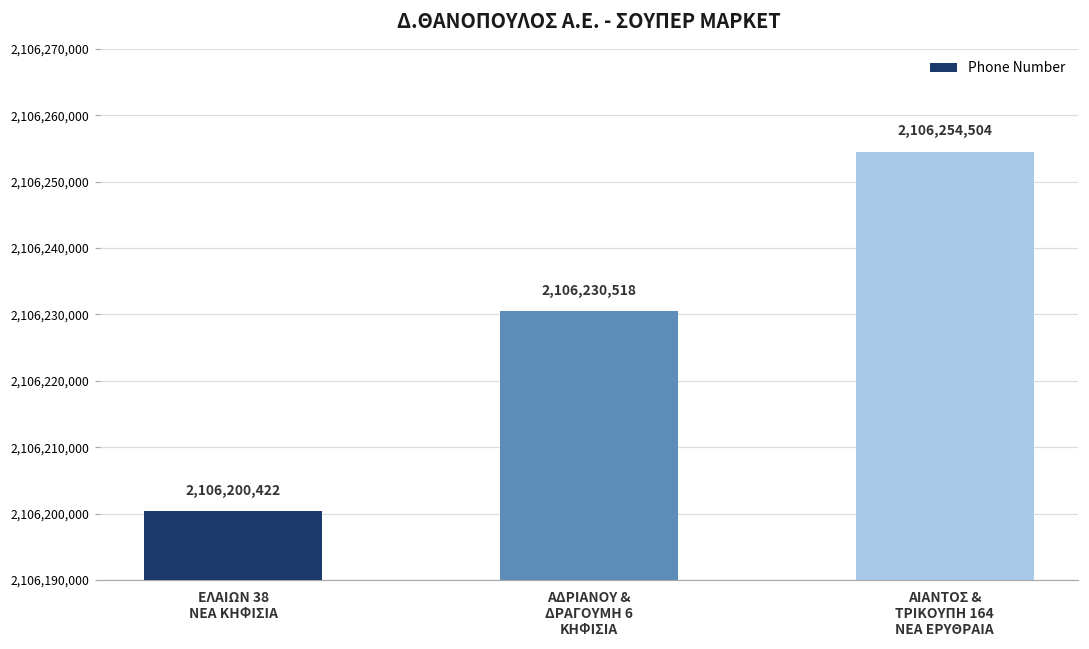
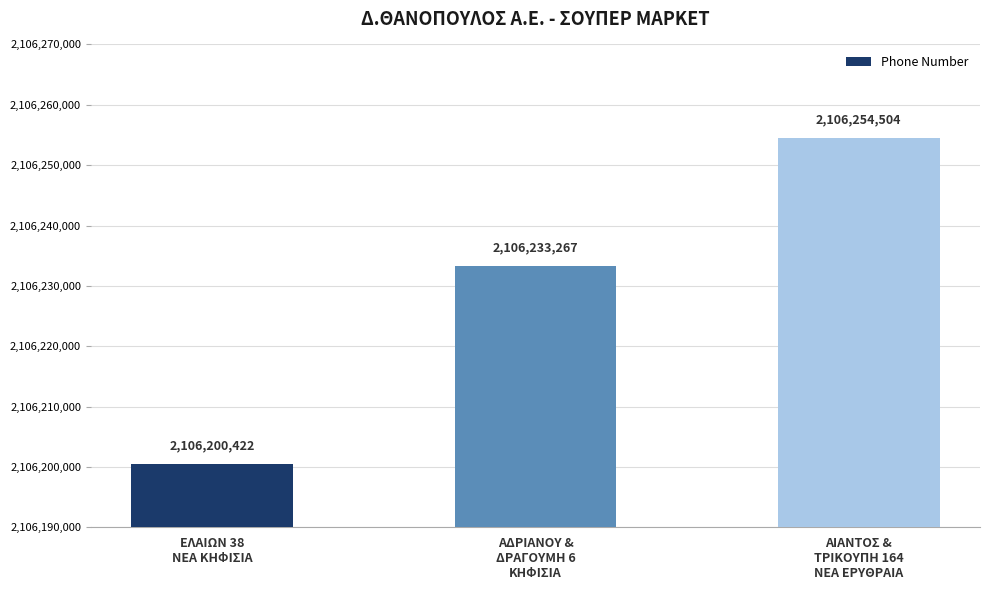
ΑΔΡΙΑΝΟΥ & ΔΡΑΓΟΥΜΗ 6 ΚΗΦΙΣΙΑ: 2,106,230,518 -> 2,106,233,267
